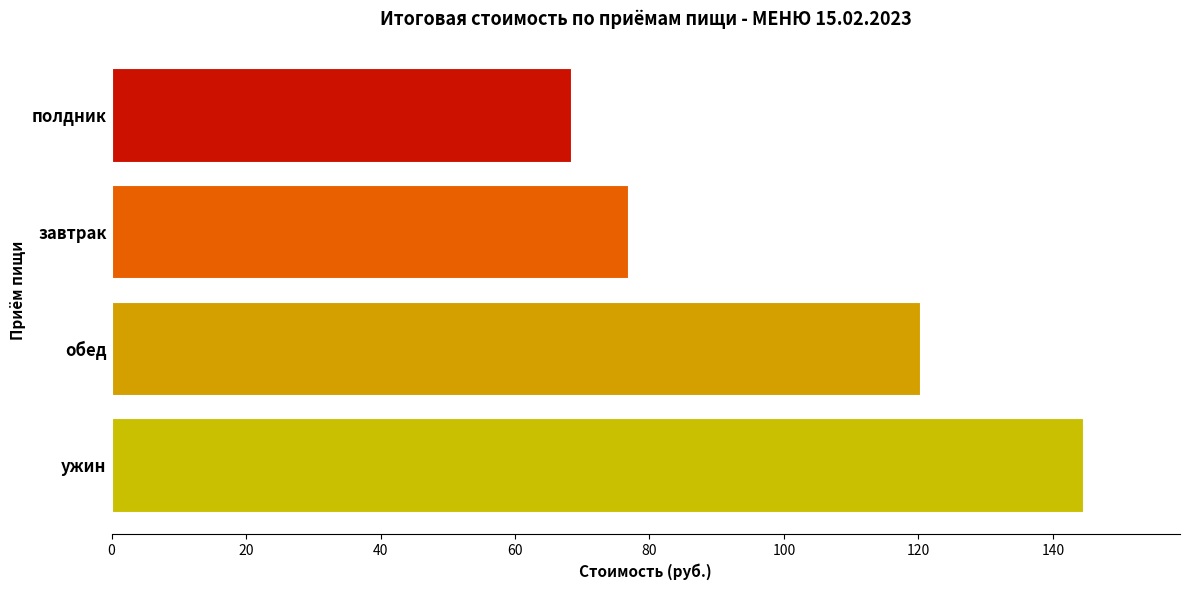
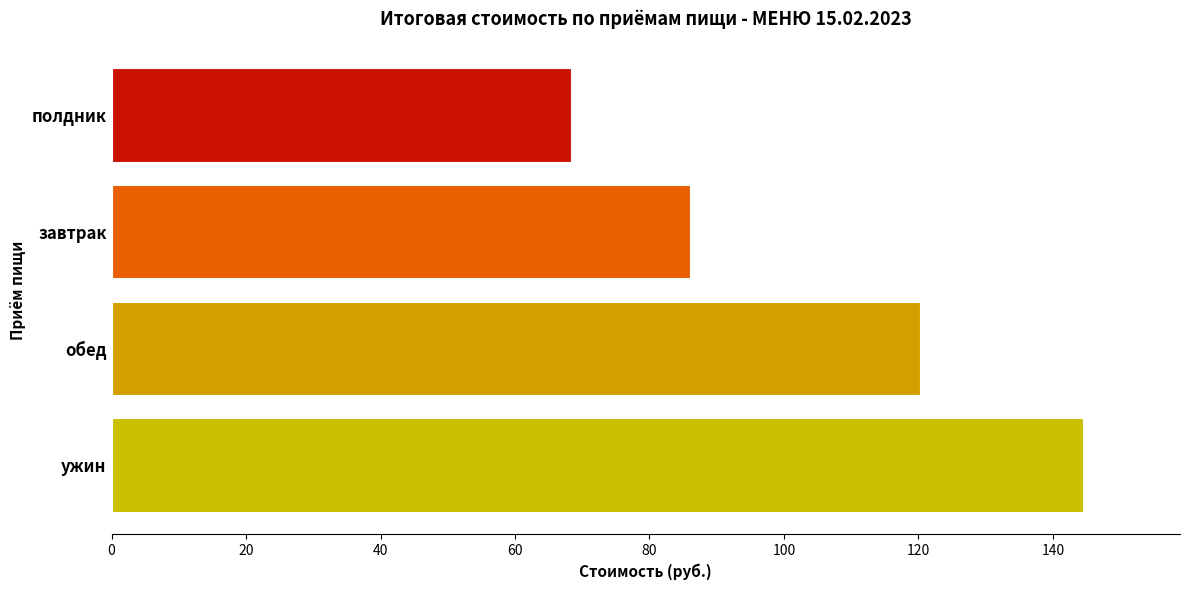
завтрак: 77 -> 86
